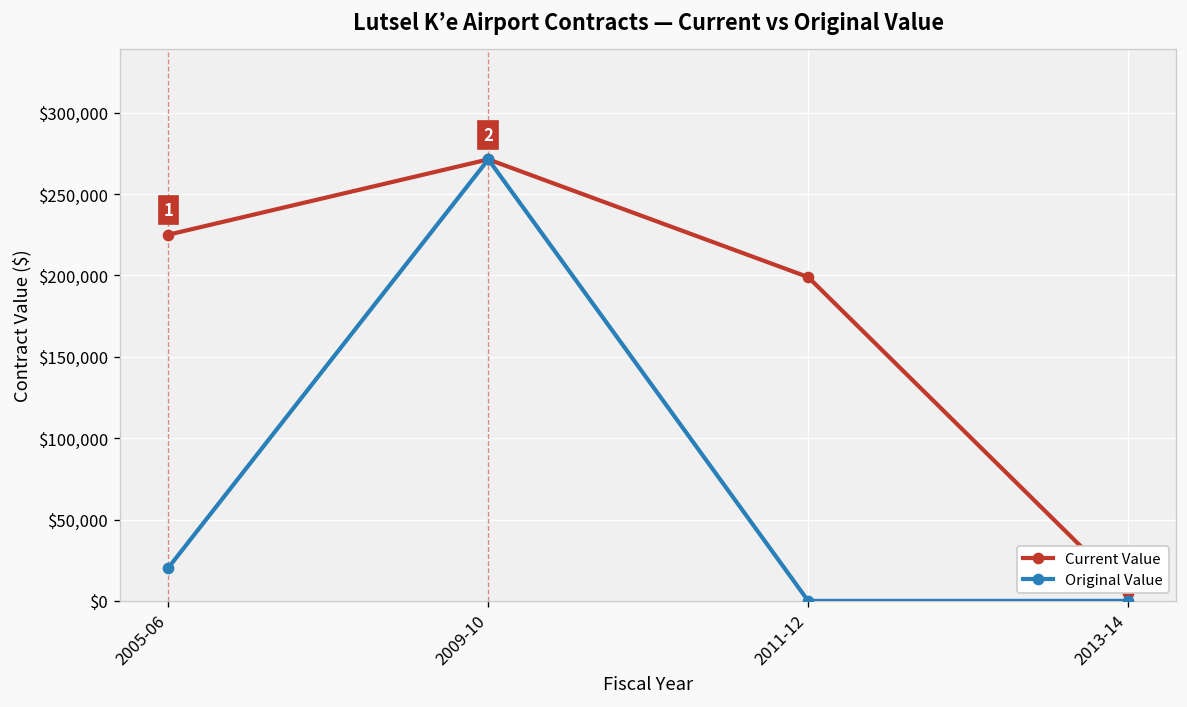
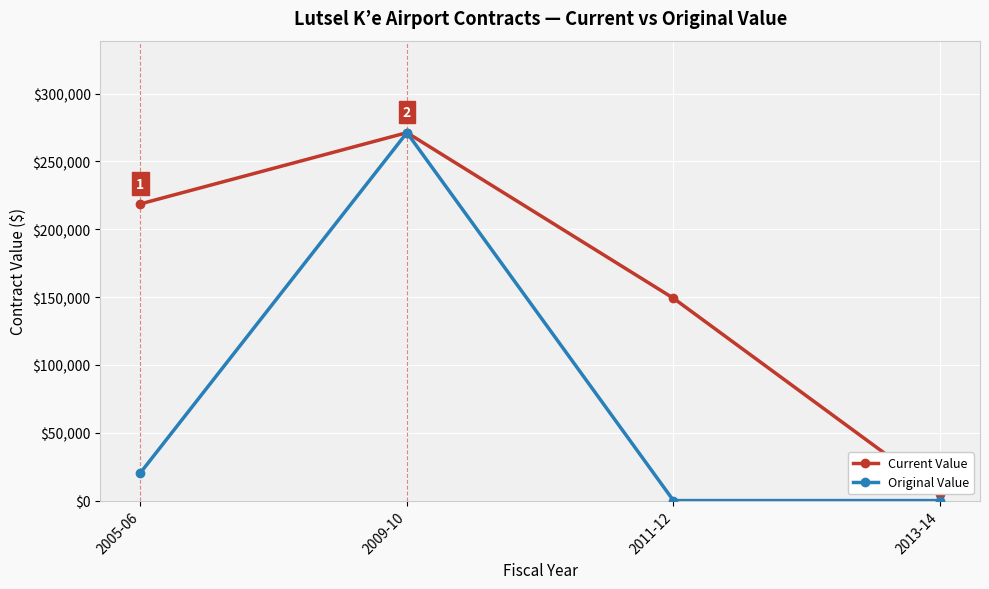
Current Value, 2005-06: $225,000 -> $219,000
Current Value, 2011-12: $199,000 -> $149,000
